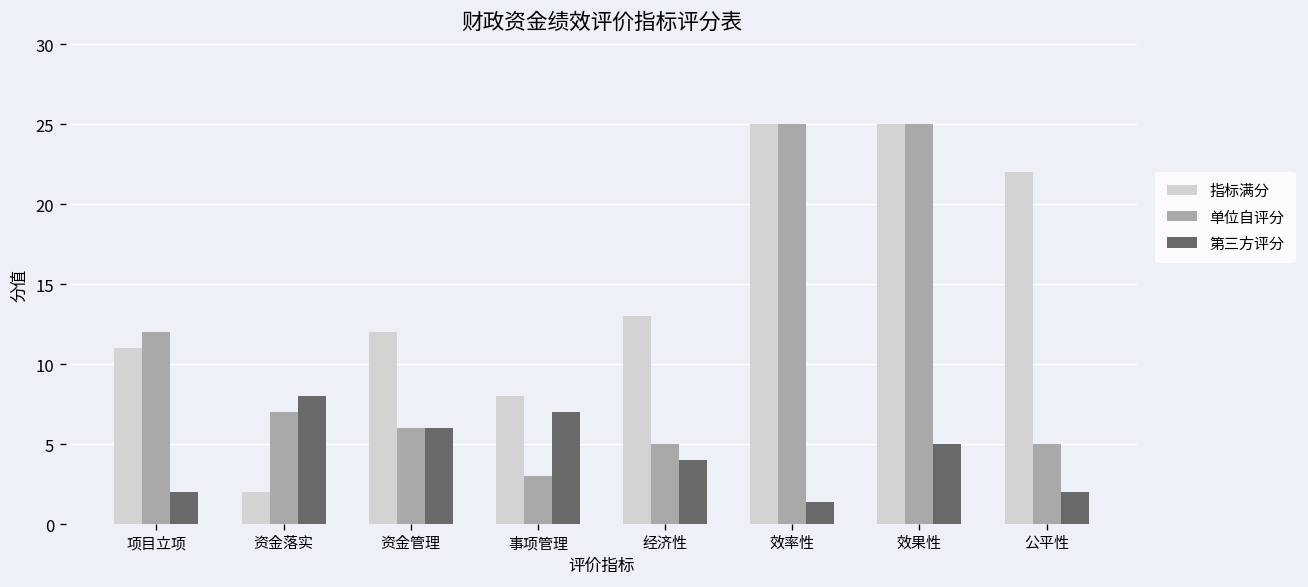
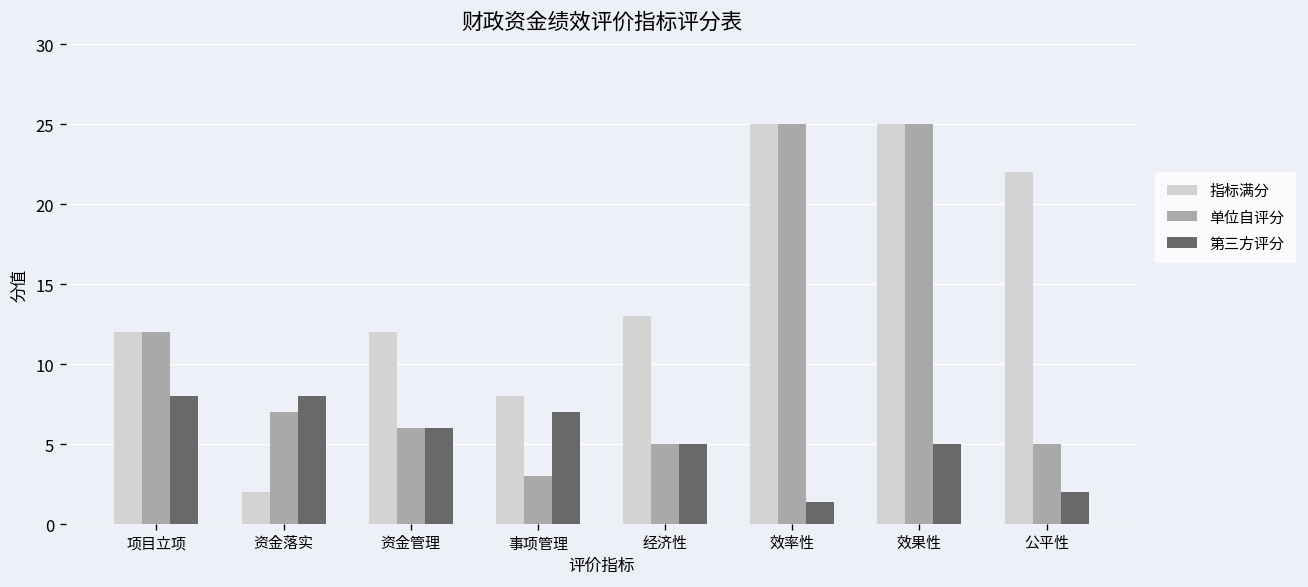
指标满分, 项目立项: 11 -> 12
第三方评分, 项目立项: 2 -> 8
第三方评分, 经济性: 4 -> 5
